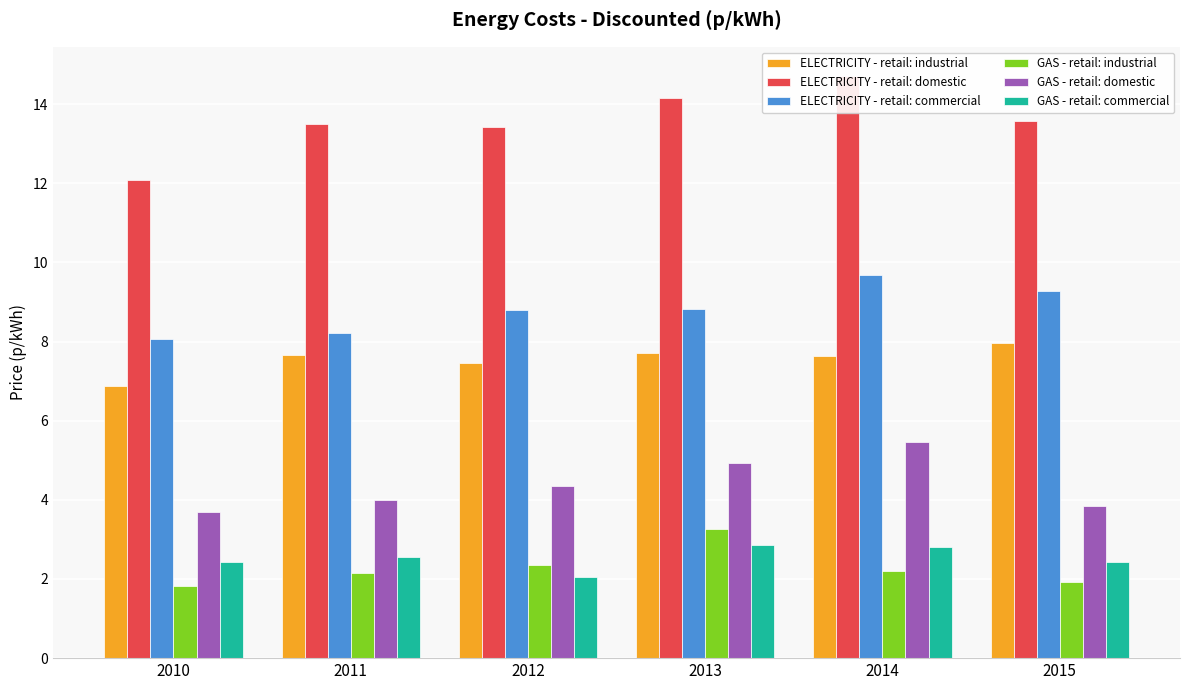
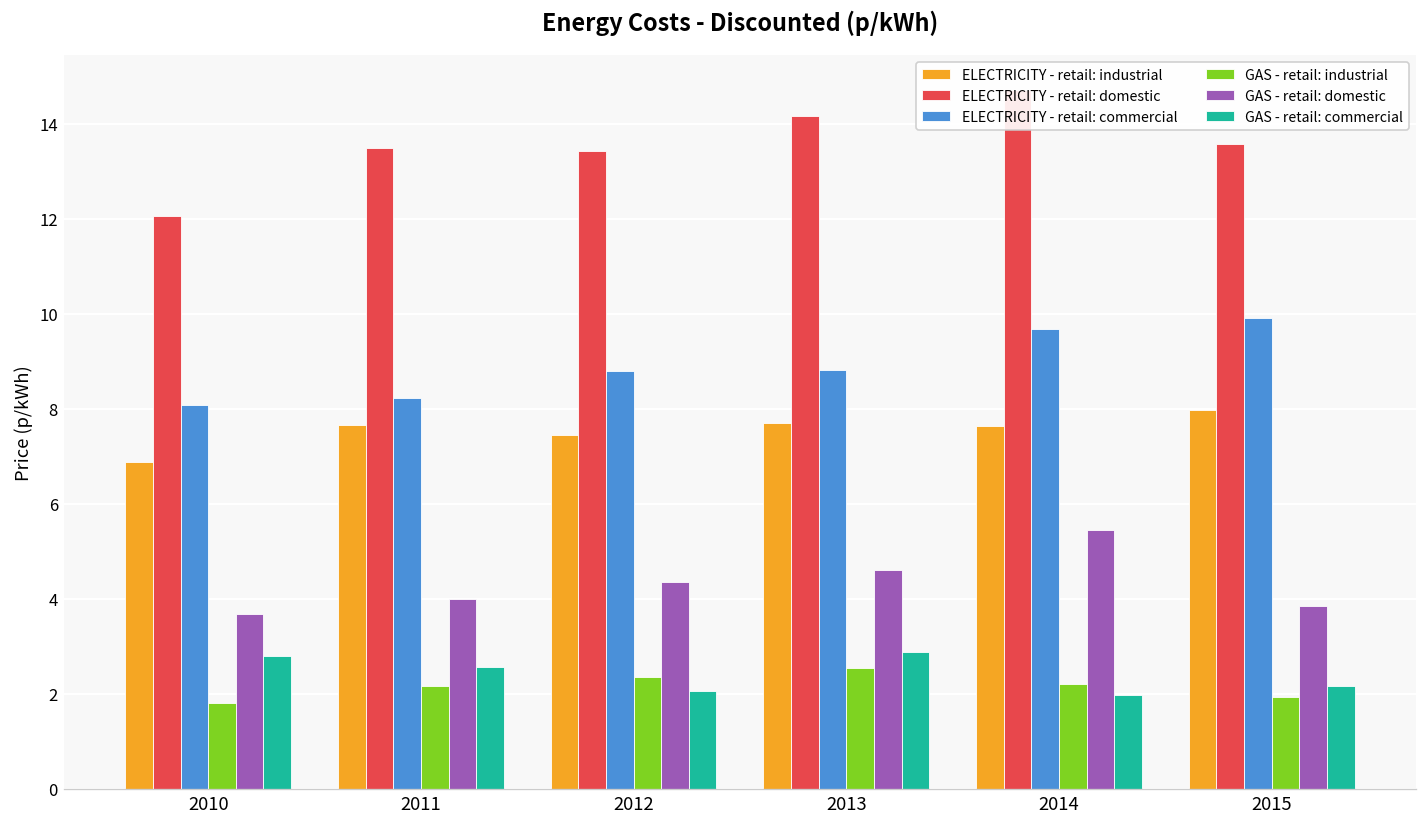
GAS - retail: commercial, 2010: 2.4 -> 2.8
GAS - retail: industrial, 2013: 3.3 -> 2.5
GAS - retail: domestic, 2013: 4.9 -> 4.6
GAS - retail: commercial, 2014: 2.8 -> 2.0
ELECTRICITY - retail: commercial, 2015: 9.3 -> 9.9
GAS - retail: commercial, 2015: 2.4 -> 2.2
